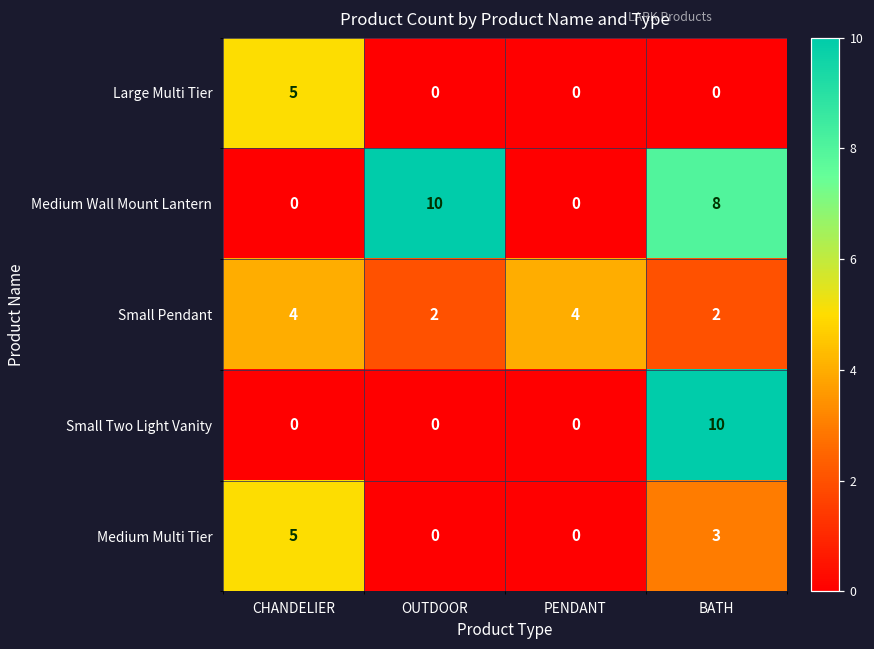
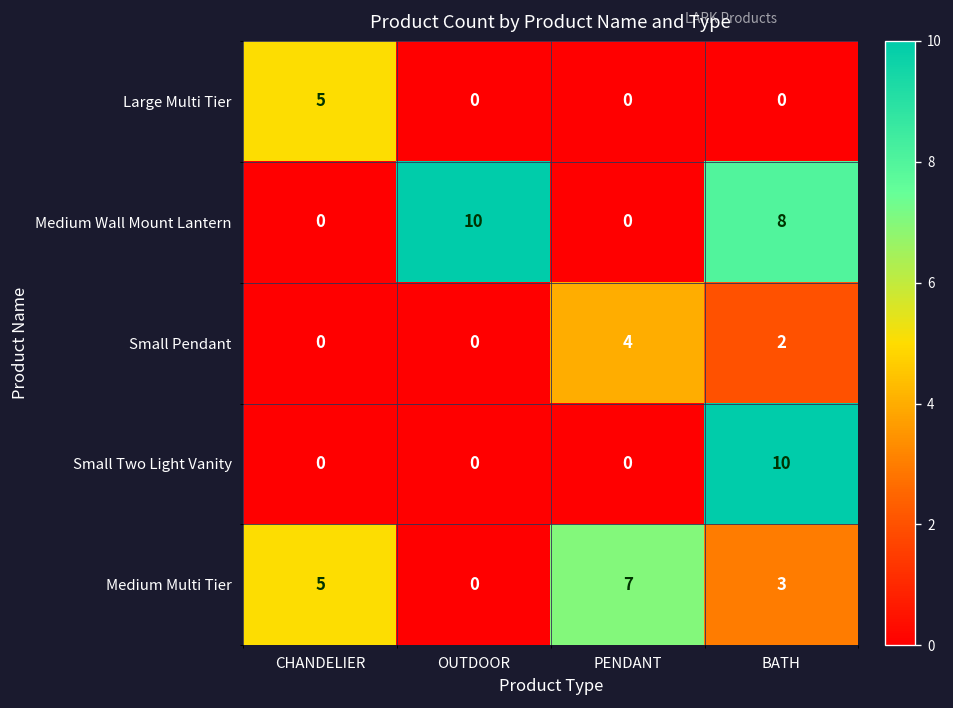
Small Pendant, CHANDELIER: 4 -> 0
Small Pendant, OUTDOOR: 2 -> 0
Medium Multi Tier, PENDANT: 0 -> 7
